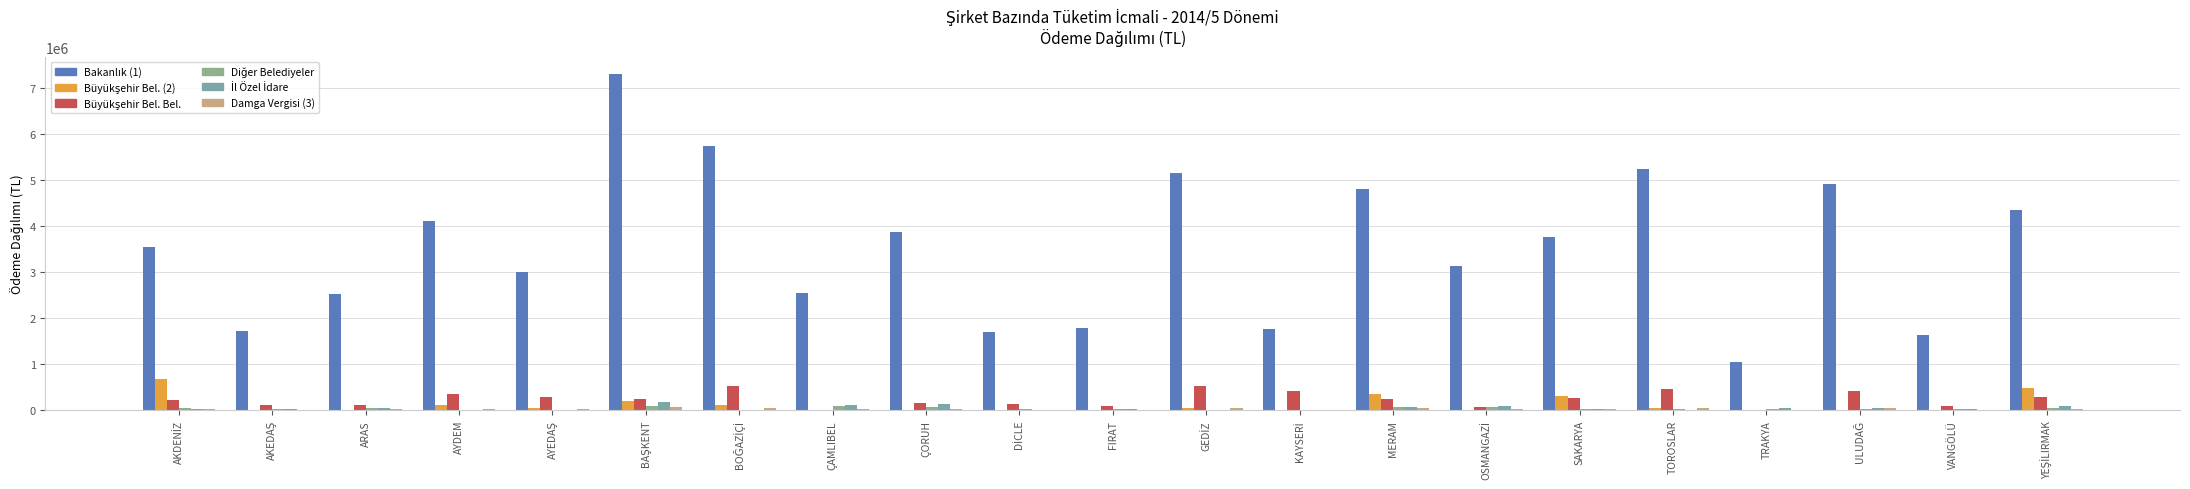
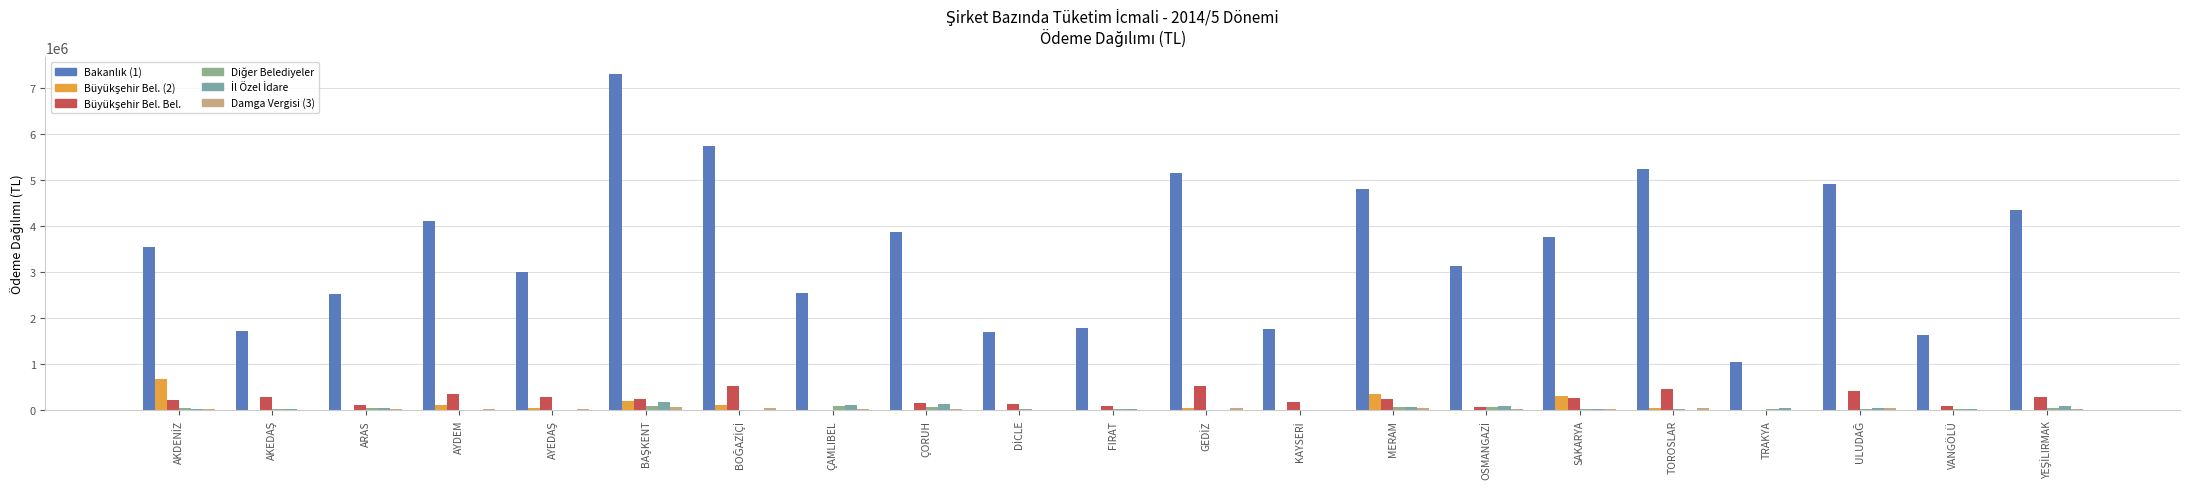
Büyükşehir Bel. Bel., AKEDAŞ: 100000 -> 300000
Büyükşehir Bel. Bel., KAYSERİ: 400000 -> 200000
Büyükşehir Bel. (2), YEŞİLIRMAK: 500000 -> 0
